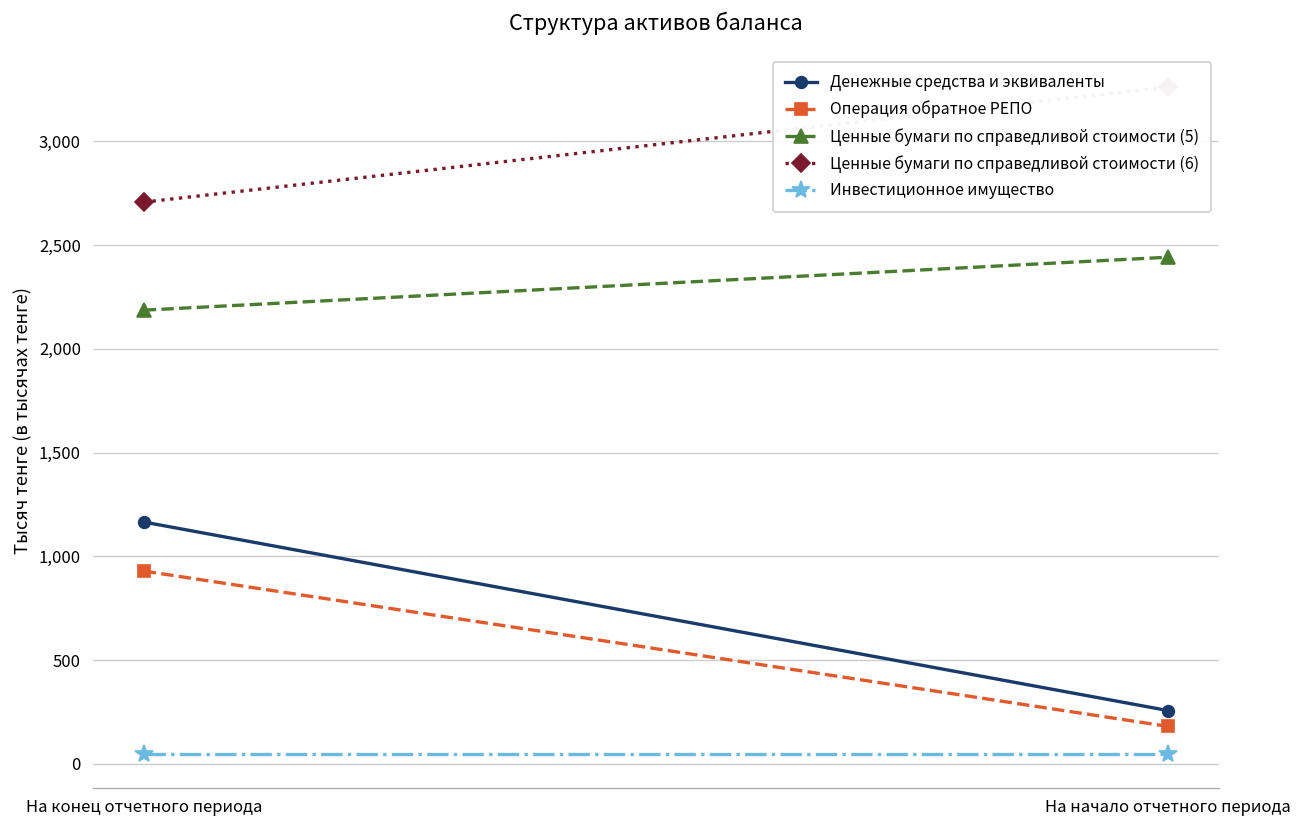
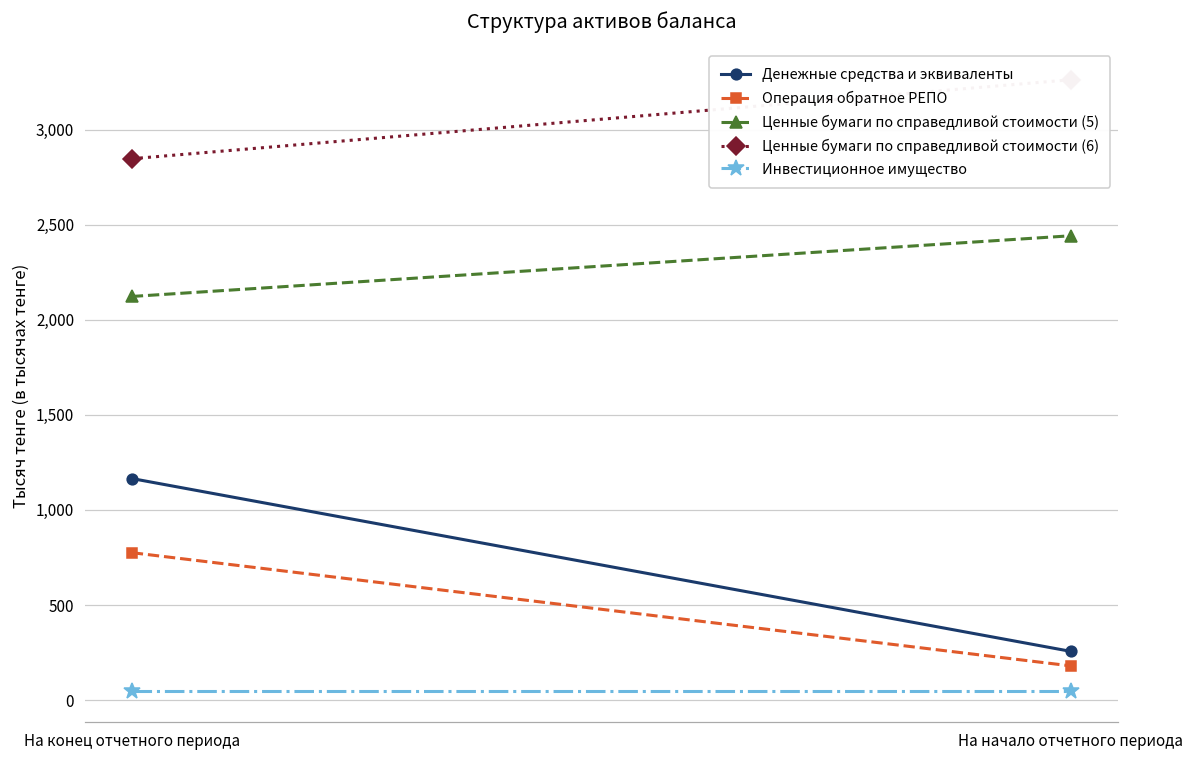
Операция обратное РЕПО, На конец отчетного периода: 930 -> 780
Ценные бумаги по справедливой стоимости (5), На конец отчетного периода: 2,190 -> 2,120
Ценные бумаги по справедливой стоимости (6), На конец отчетного периода: 2,710 -> 2,850
